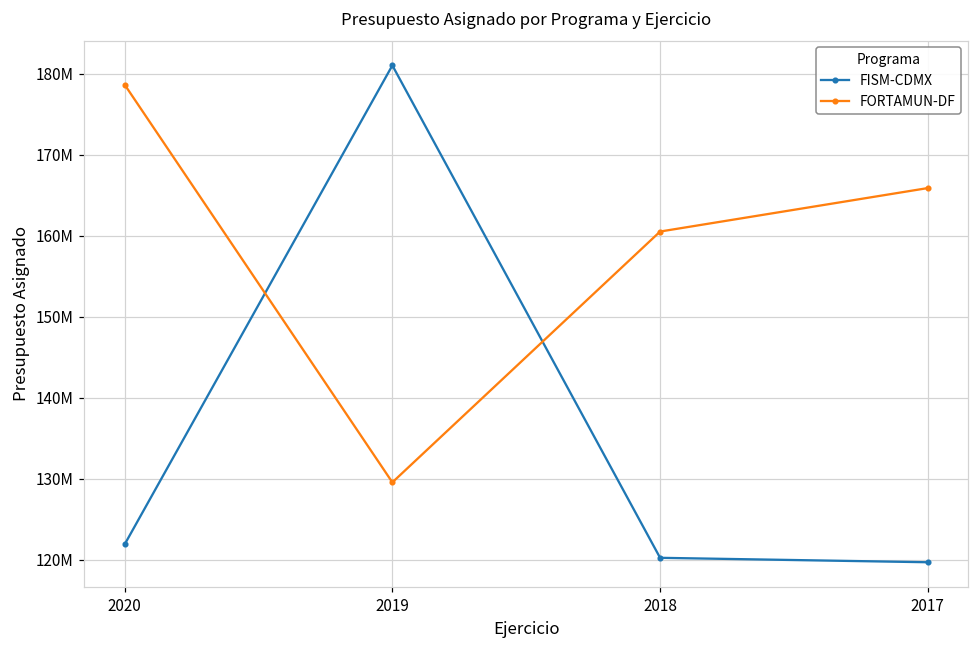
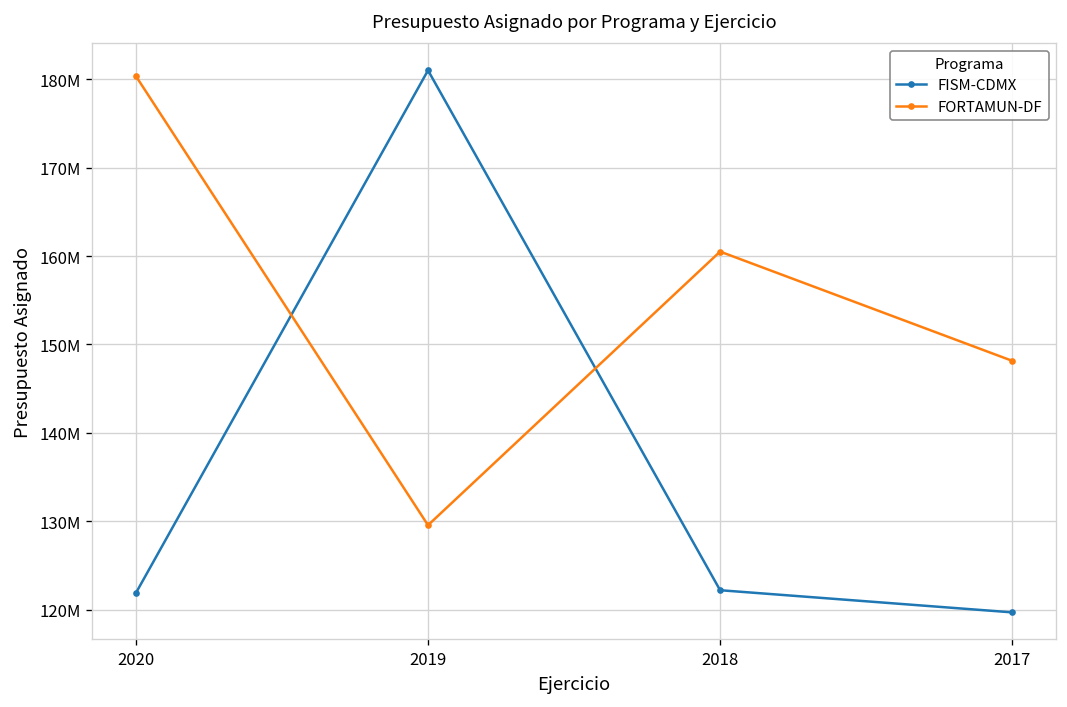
FORTAMUN-DF, 2020: 179000000 -> 180000000
FISM-CDMX, 2018: 120000000 -> 122000000
FORTAMUN-DF, 2017: 166000000 -> 148000000
